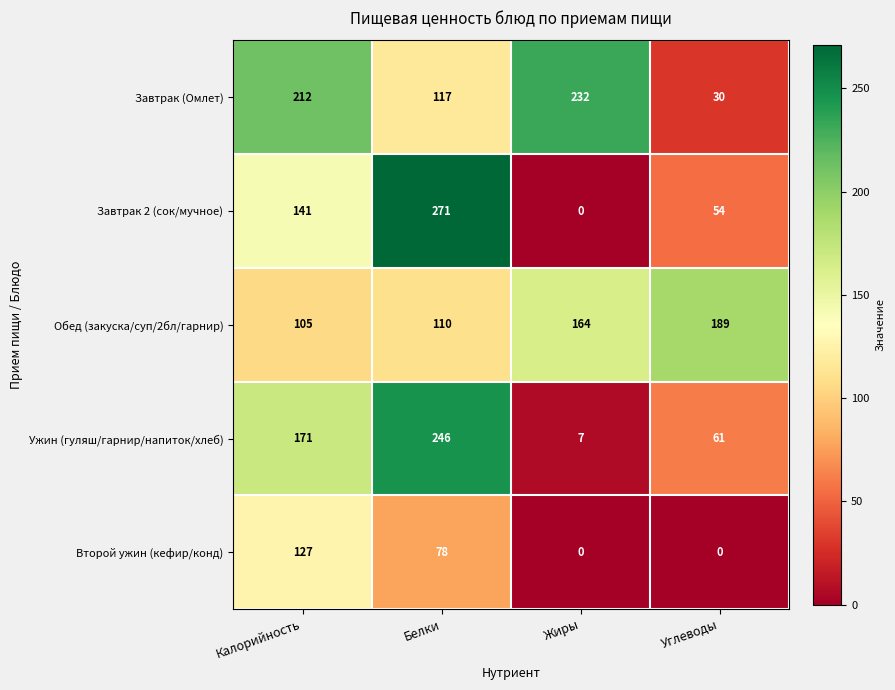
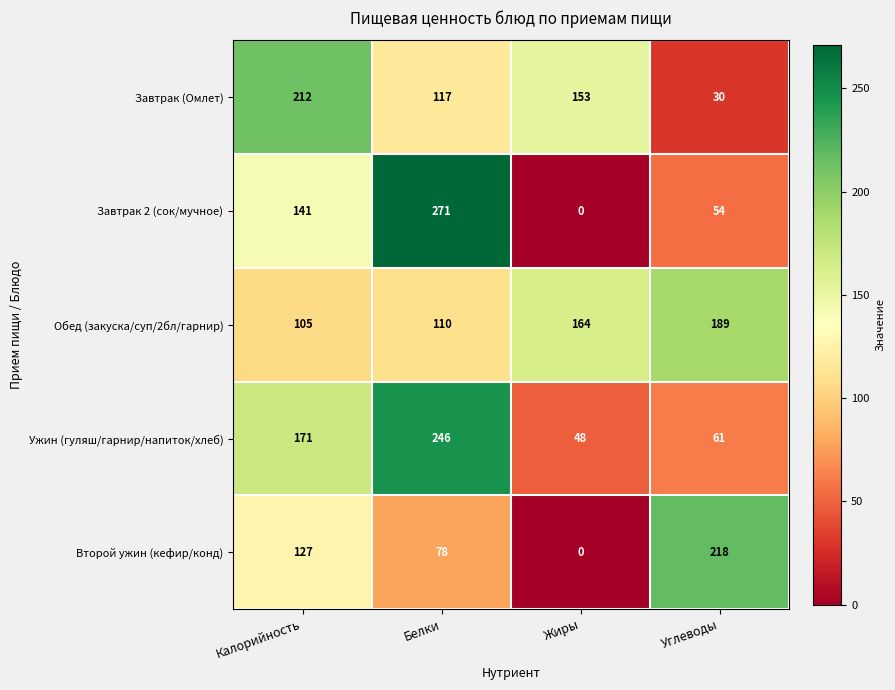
Завтрак (Омлет), Жиры: 232 -> 153
Ужин (гуляш/гарнир/напиток/хлеб), Жиры: 7 -> 48
Второй ужин (кефир/конд), Углеводы: 0 -> 218
